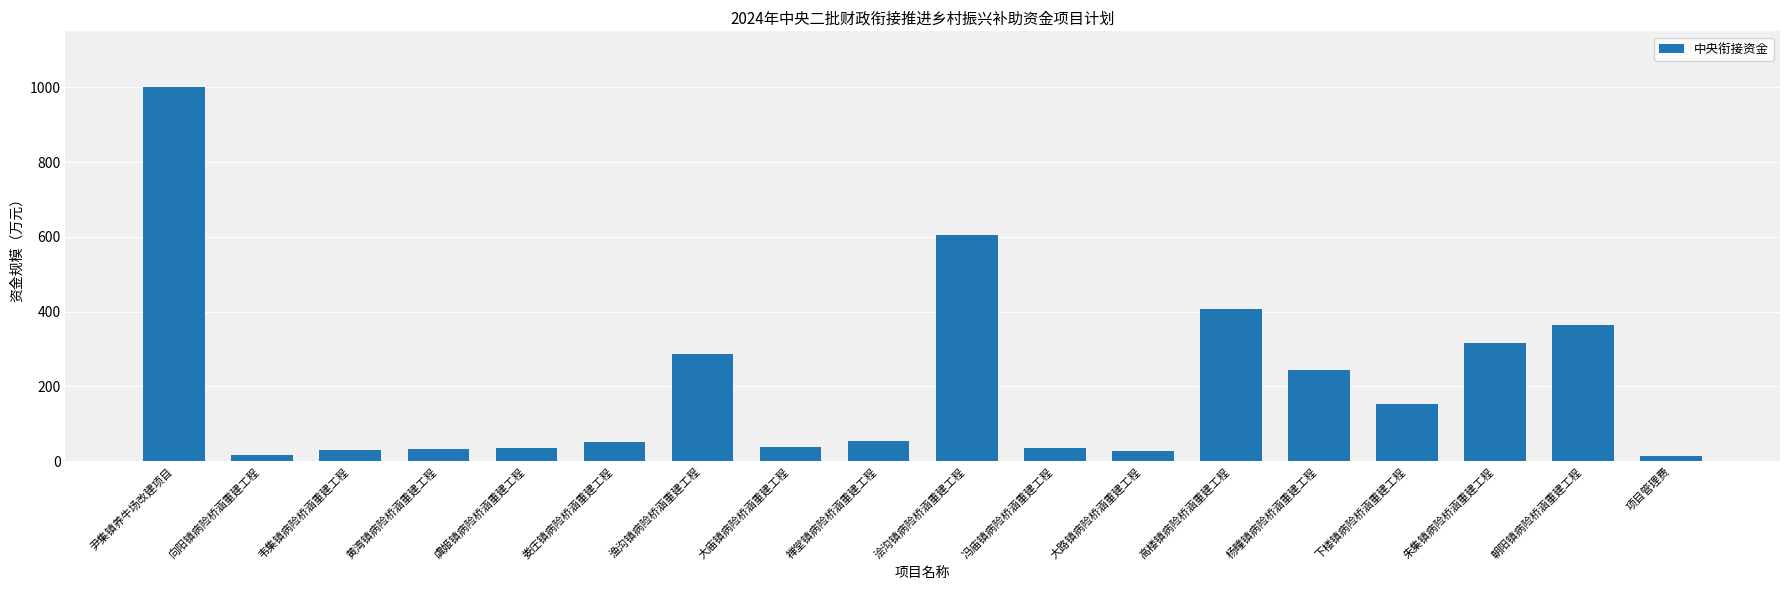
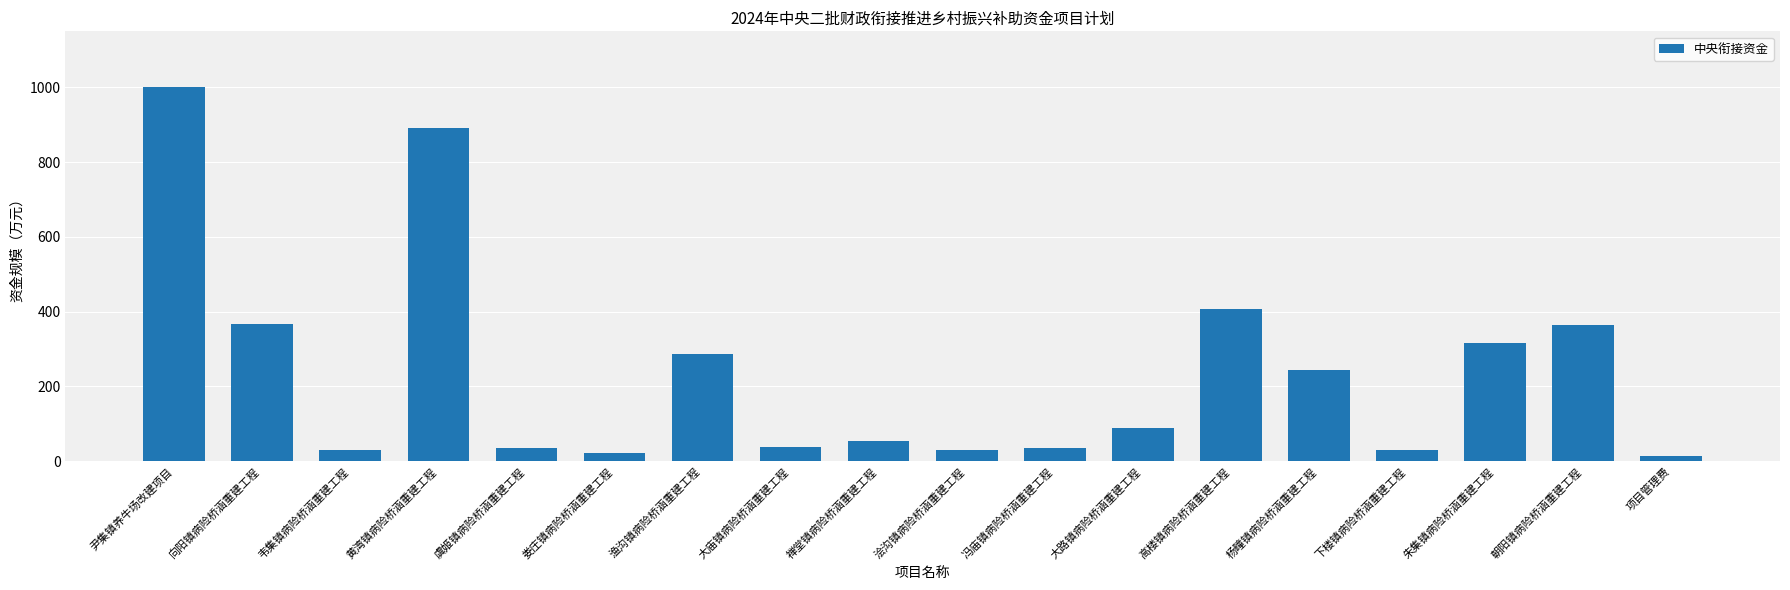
向阳镇病险桥涵重建工程: 20 -> 370
黄湾镇病险桥涵重建工程: 30 -> 890
娄庄镇病险桥涵重建工程: 50 -> 20
浍沟镇病险桥涵重建工程: 610 -> 30
大路镇病险桥涵重建工程: 30 -> 90
下楼镇病险桥涵重建工程: 150 -> 30
